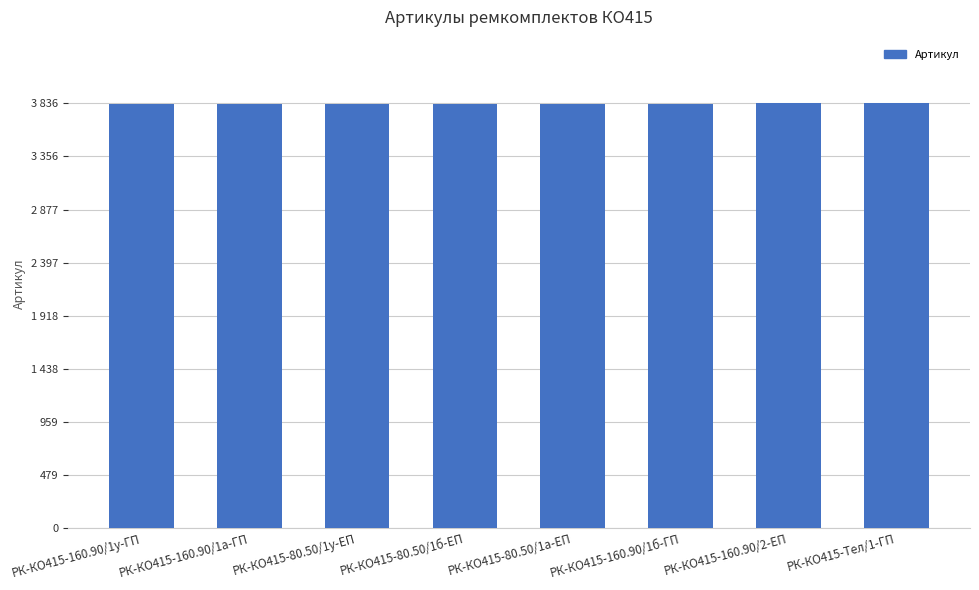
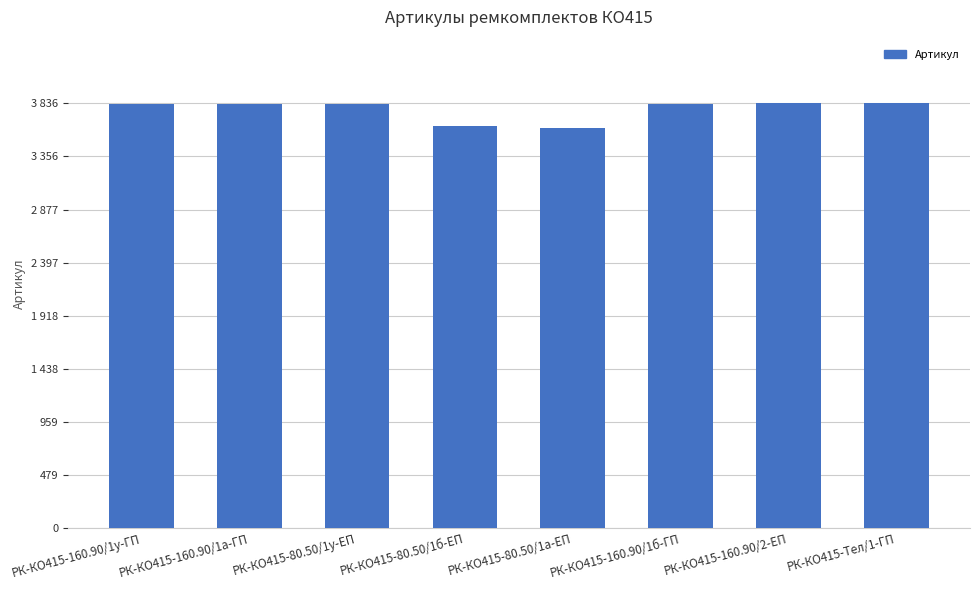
РК-КО415-80.50/1б-ЕП: 3830 -> 3640
РК-КО415-80.50/1а-ЕП: 3830 -> 3610
